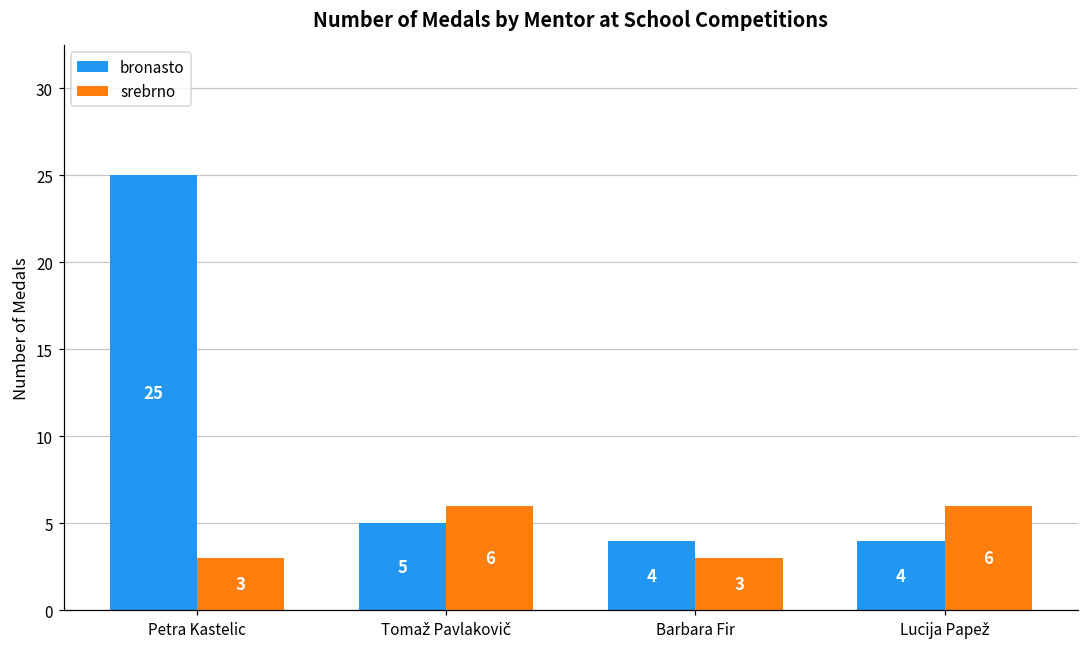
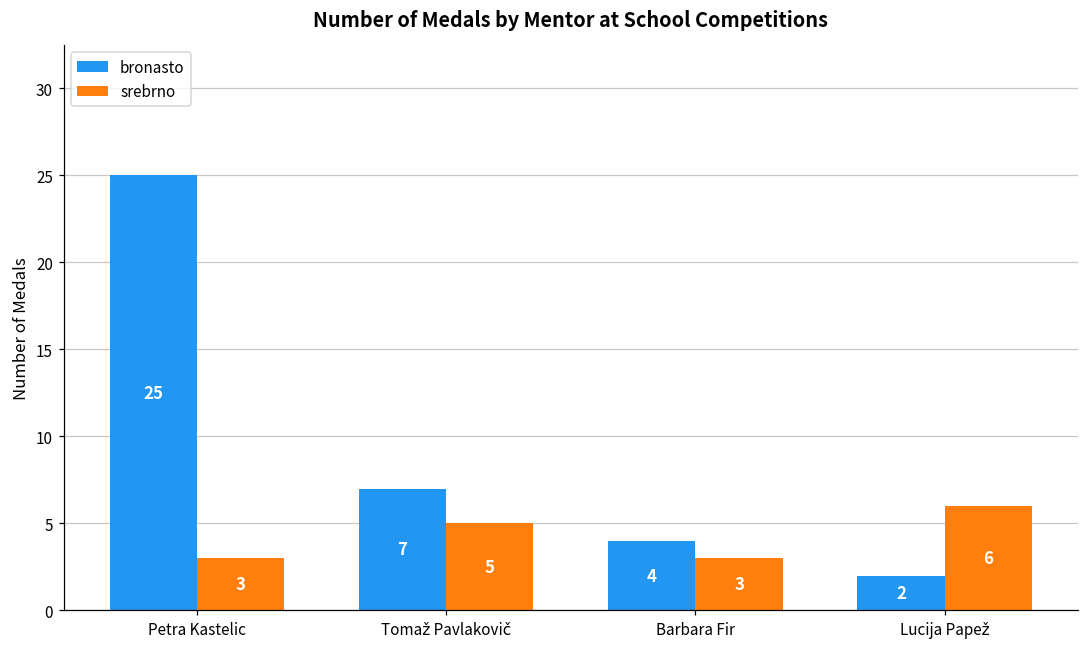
bronasto, Tomaž Pavlakovič: 5 -> 7
srebrno, Tomaž Pavlakovič: 6 -> 5
bronasto, Lucija Papež: 4 -> 2
